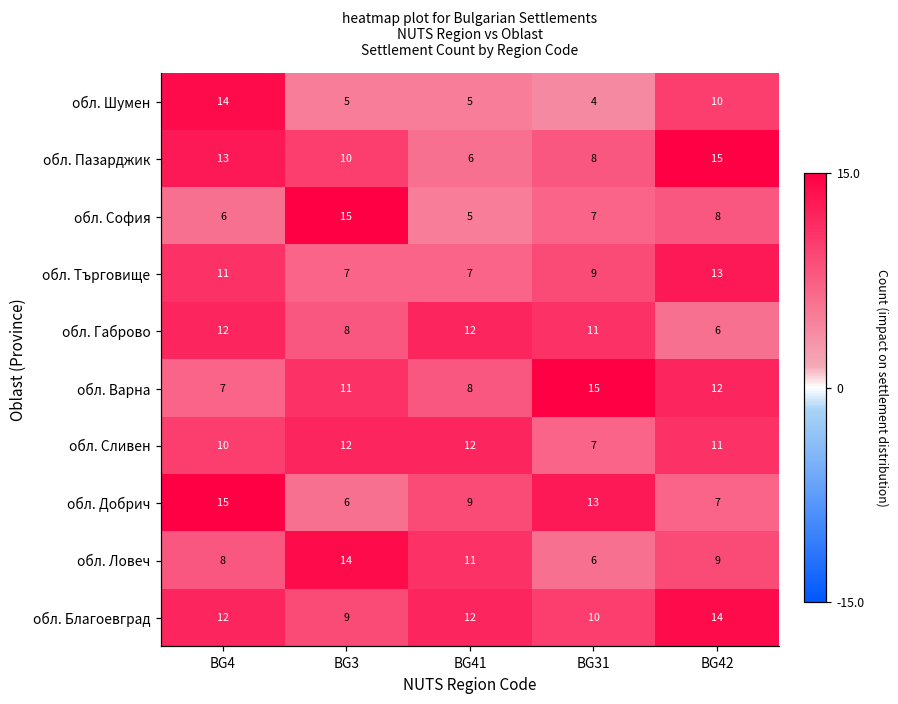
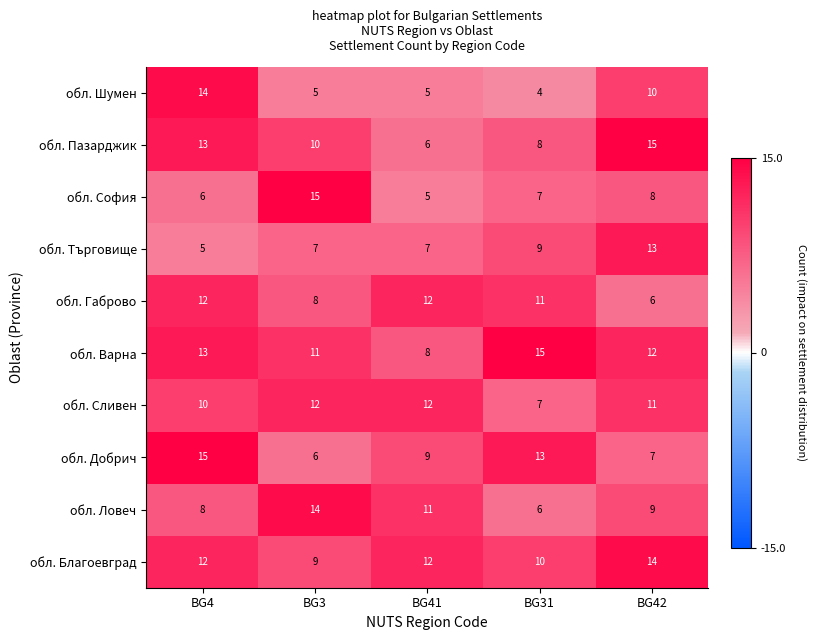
обл. Търговище, BG4: 11 -> 5
обл. Варна, BG4: 7 -> 13
